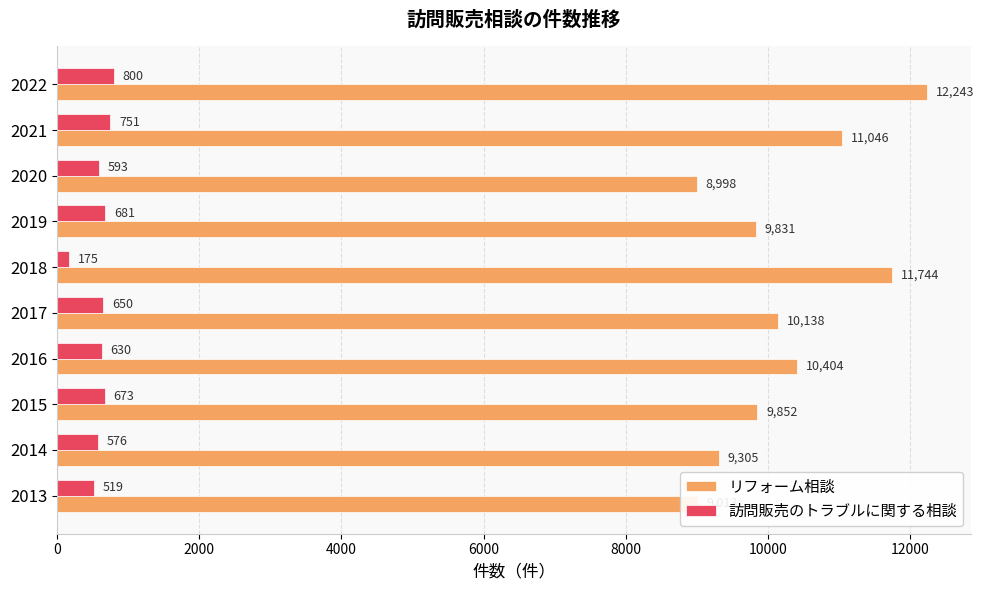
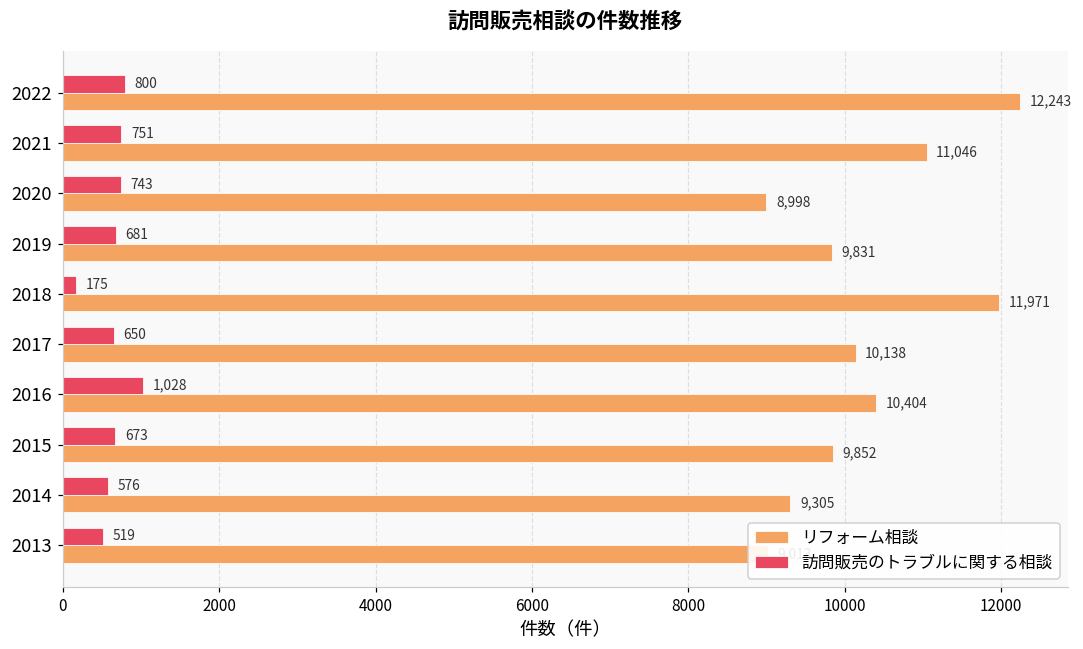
訪問販売のトラブルに関する相談, 2020: 593 -> 743
リフォーム相談, 2018: 11,744 -> 11,971
訪問販売のトラブルに関する相談, 2016: 630 -> 1,028
